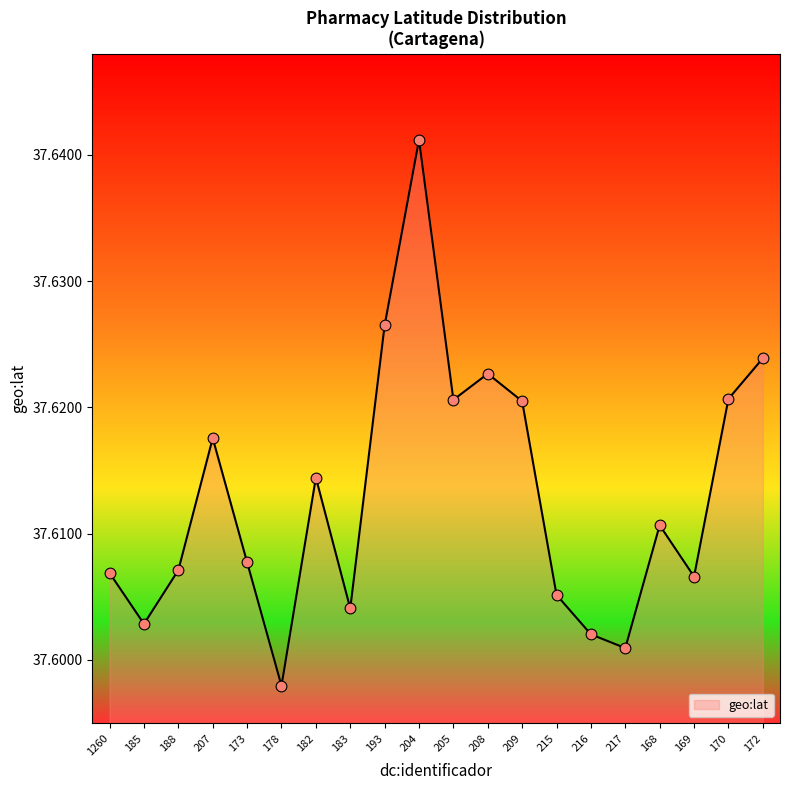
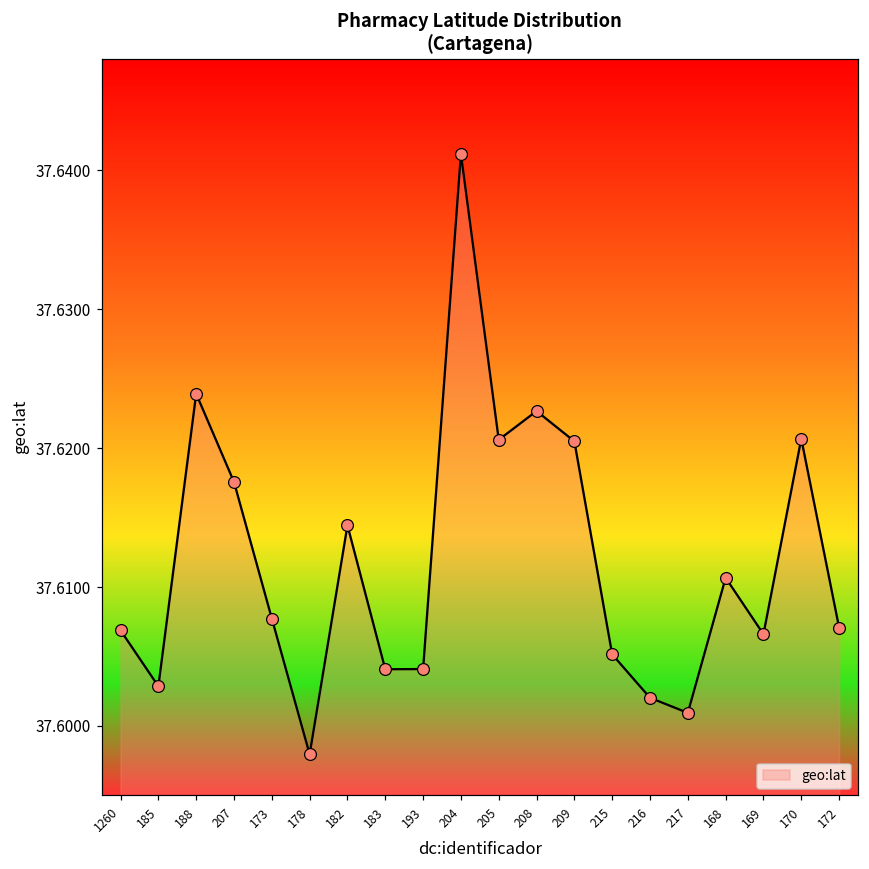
188: 37.6071 -> 37.6239
193: 37.6265 -> 37.6041
172: 37.6239 -> 37.6071
